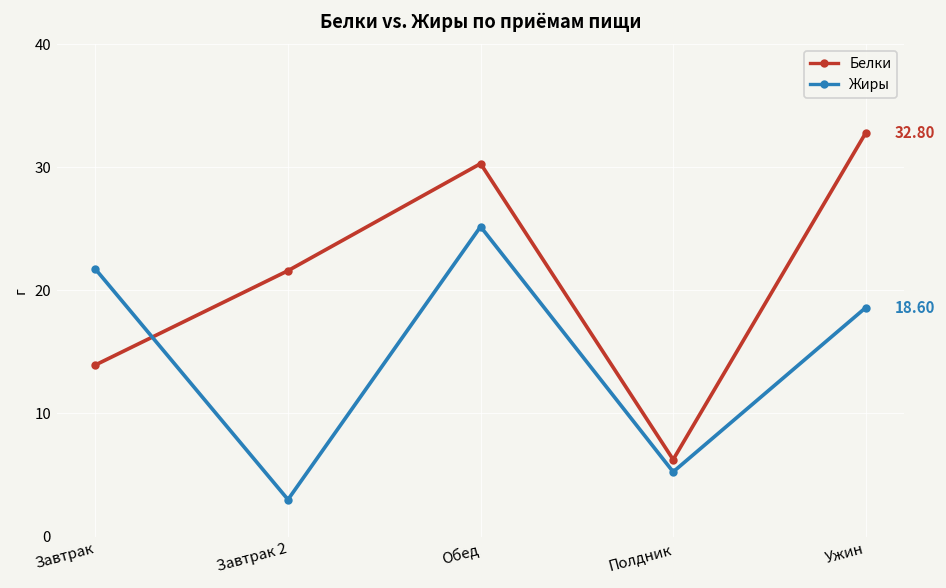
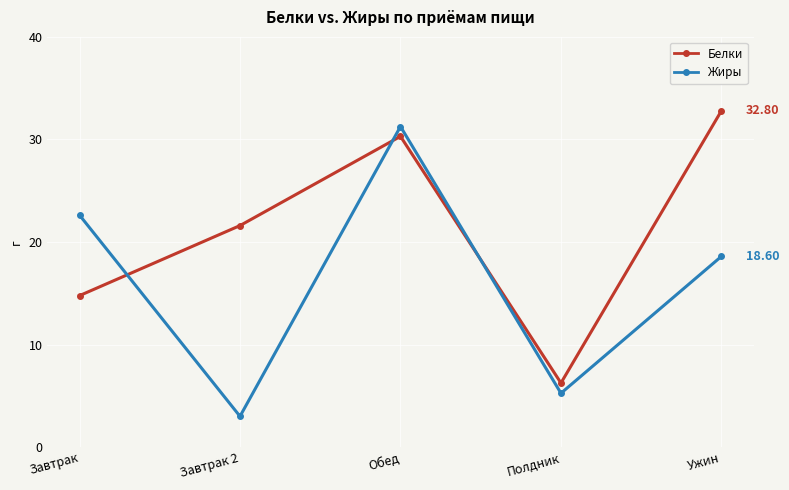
Белки, Завтрак: 13.9 -> 14.8
Жиры, Завтрак: 21.7 -> 22.6
Жиры, Обед: 25.2 -> 31.3
